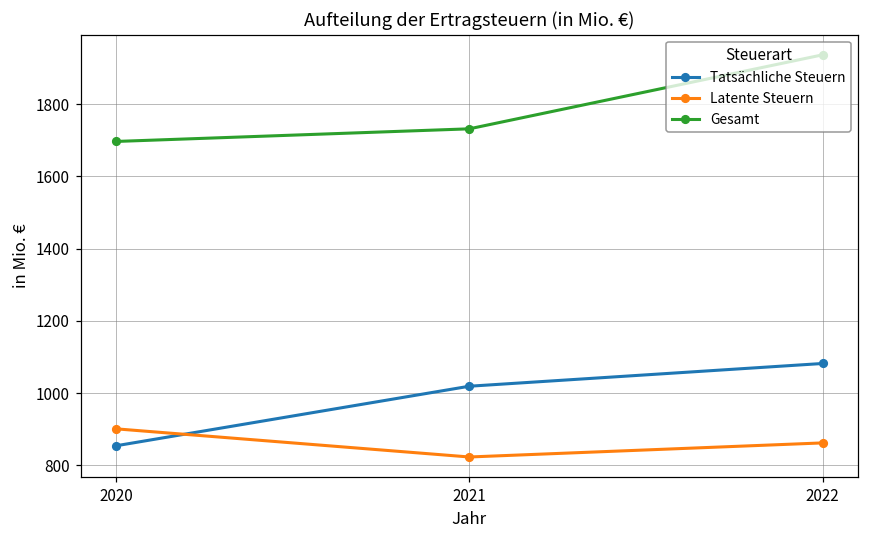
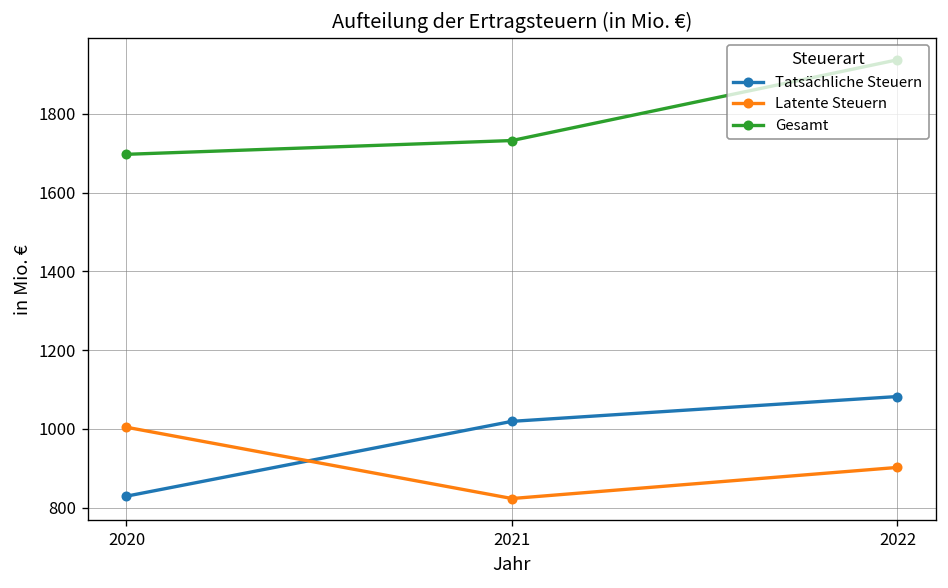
Tatsächliche Steuern, 2020: 850 -> 830
Latente Steuern, 2020: 900 -> 1000
Latente Steuern, 2022: 860 -> 900
